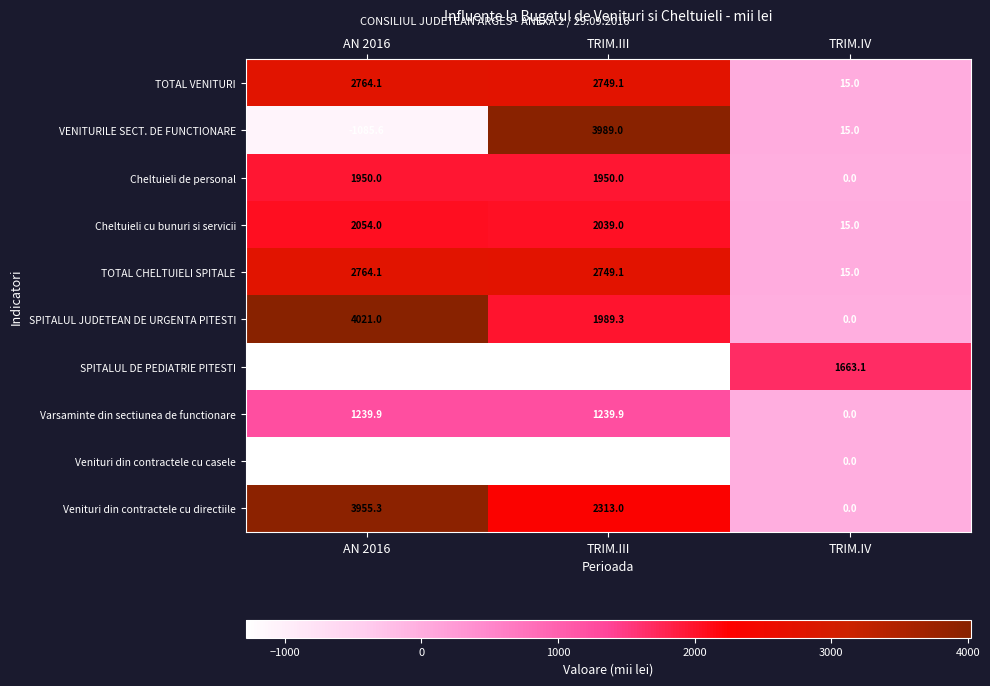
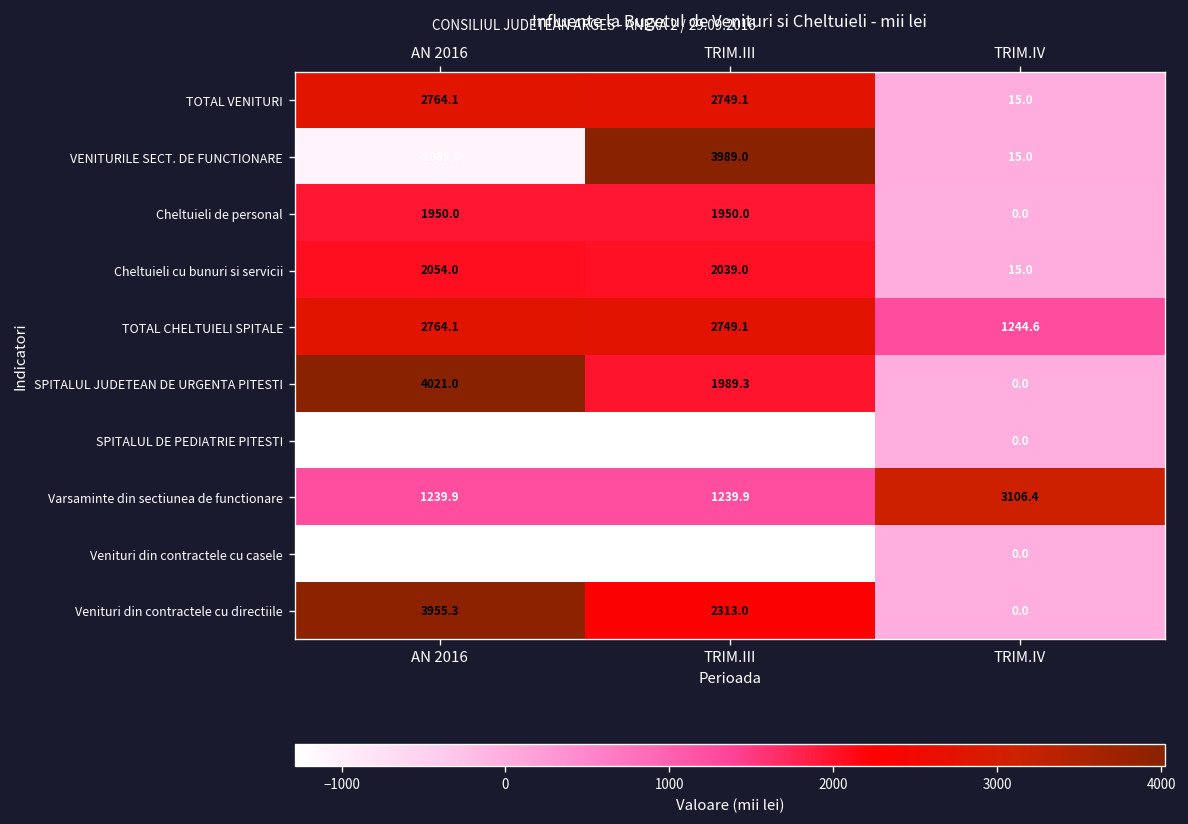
TOTAL CHELTUIELI SPITALE, TRIM.IV: 15.0 -> 1244.6
SPITALUL DE PEDIATRIE PITESTI, TRIM.IV: 1663.1 -> 0.0
Varsaminte din sectiunea de functionare, TRIM.IV: 0.0 -> 3106.4
